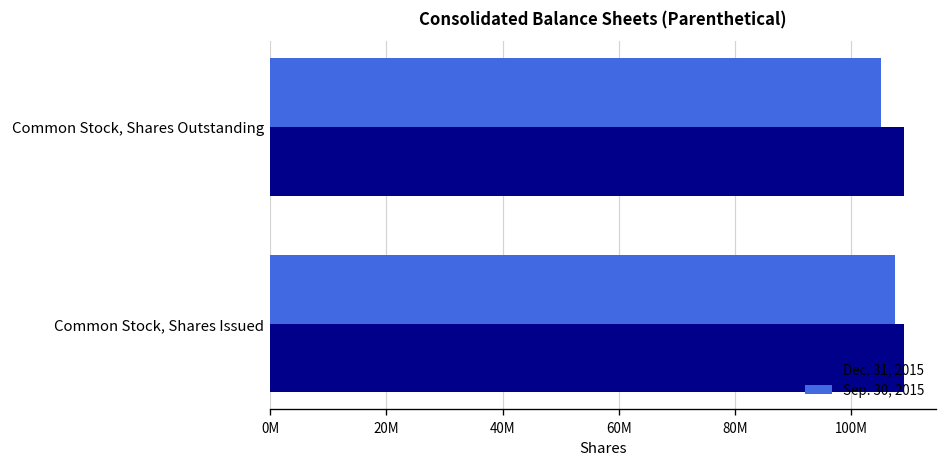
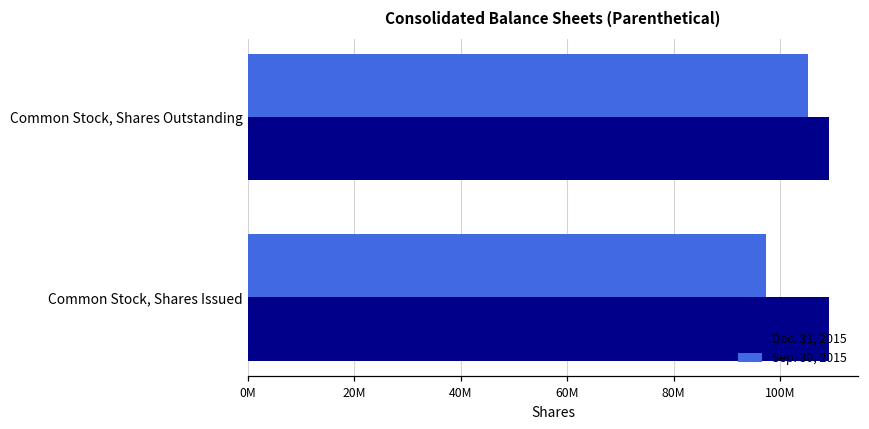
Sep. 30, 2015, Common Stock, Shares Issued: 108000000 -> 97000000
